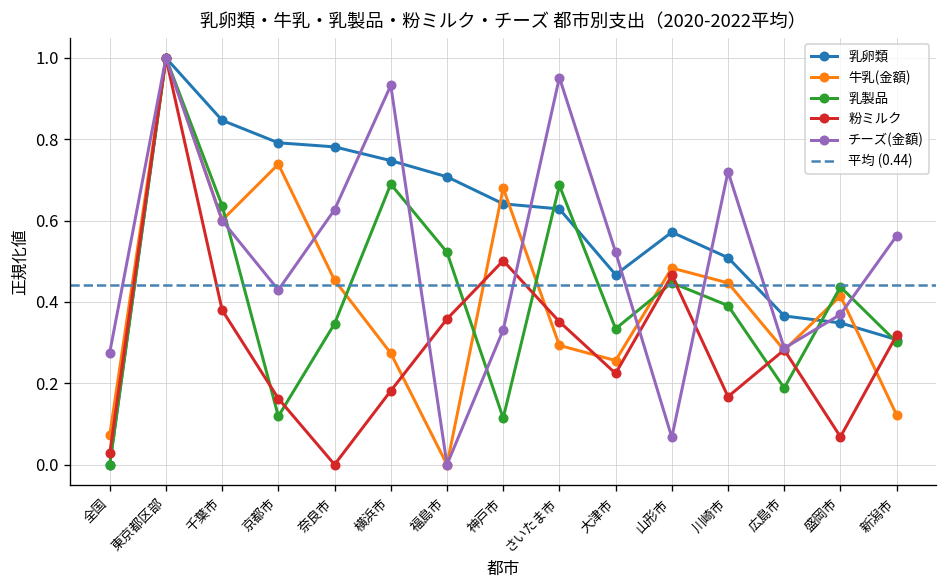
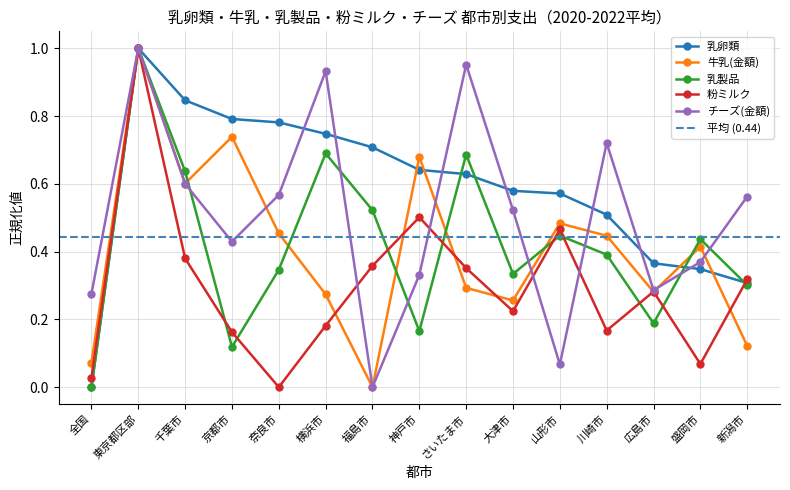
チーズ(金額), 奈良市: 0.63 -> 0.57
乳製品, 神戸市: 0.11 -> 0.17
乳卵類, 大津市: 0.47 -> 0.58
